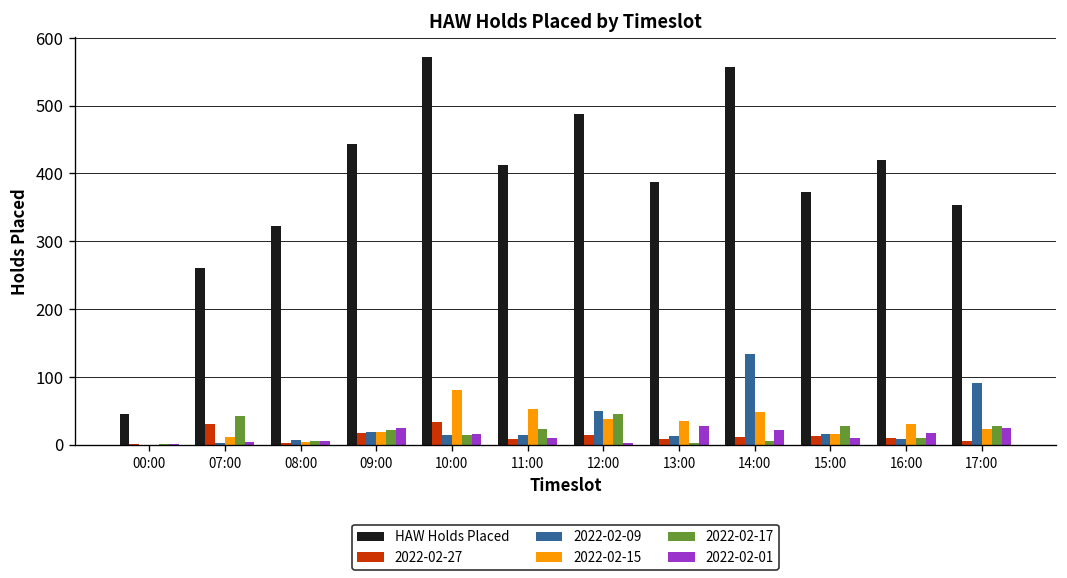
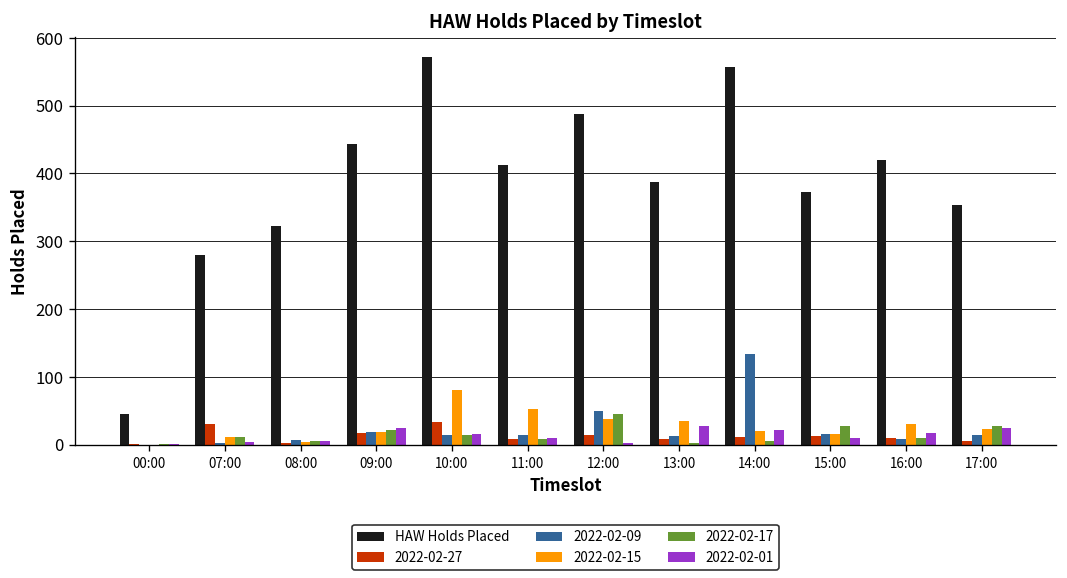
HAW Holds Placed, 07:00: 260 -> 280
2022-02-17, 07:00: 40 -> 10
2022-02-17, 11:00: 20 -> 10
2022-02-15, 14:00: 50 -> 20
2022-02-09, 17:00: 90 -> 10
